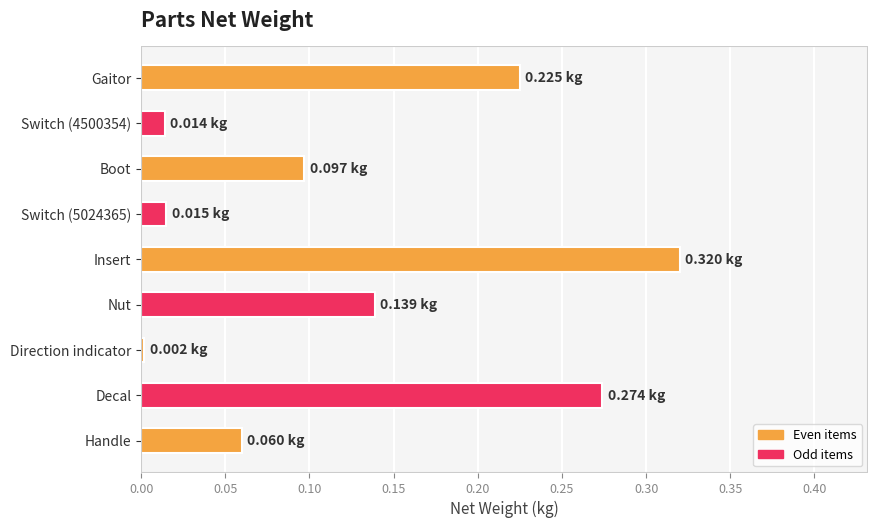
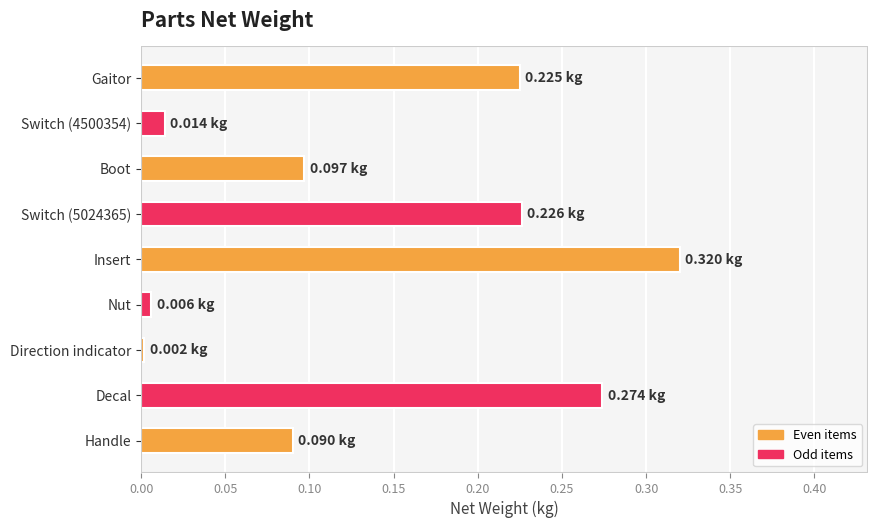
Switch (5024365): 0.015 -> 0.226
Nut: 0.139 -> 0.006
Handle: 0.060 -> 0.090
